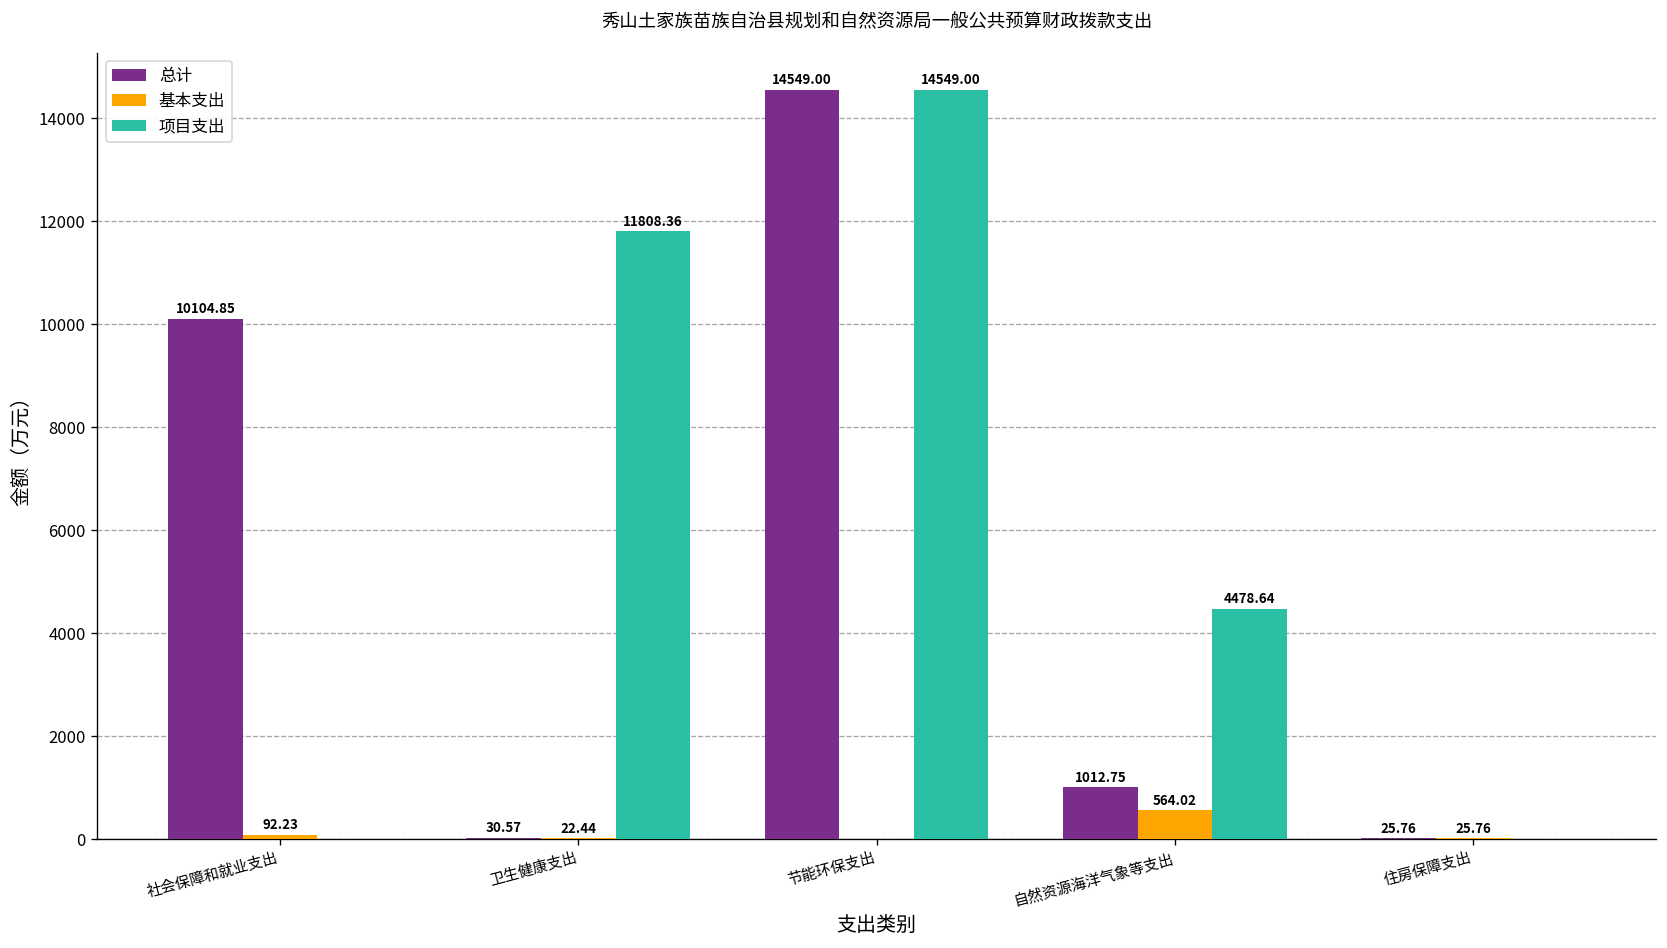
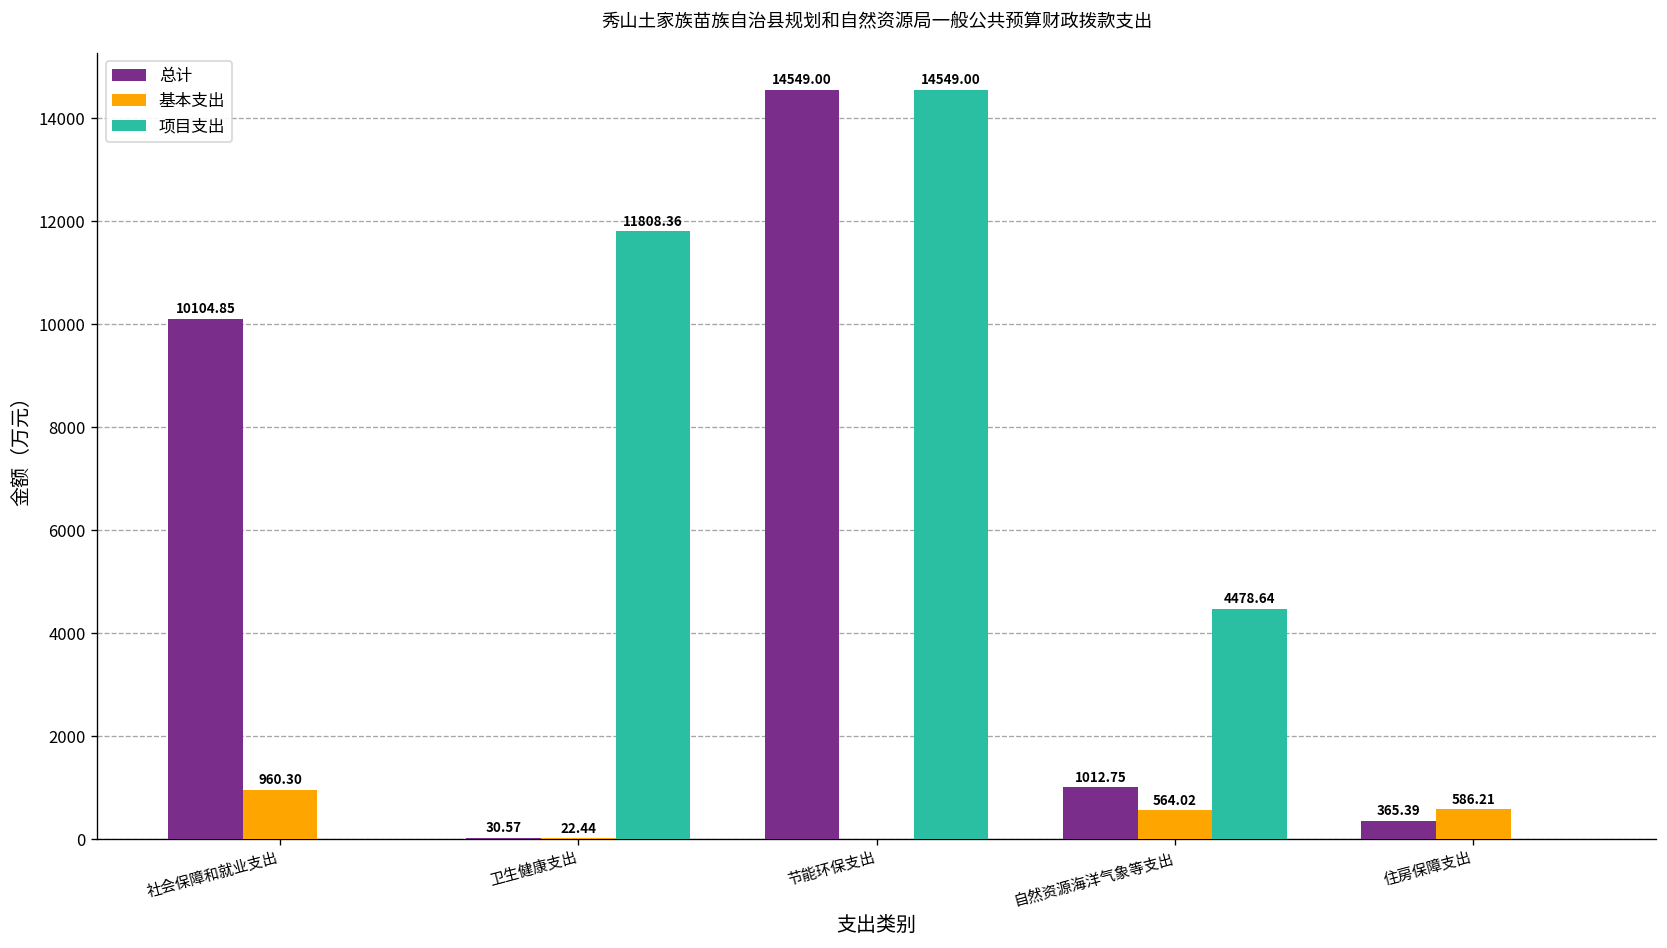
基本支出, 社会保障和就业支出: 92.23 -> 960.30
总计, 住房保障支出: 25.76 -> 365.39
基本支出, 住房保障支出: 25.76 -> 586.21
